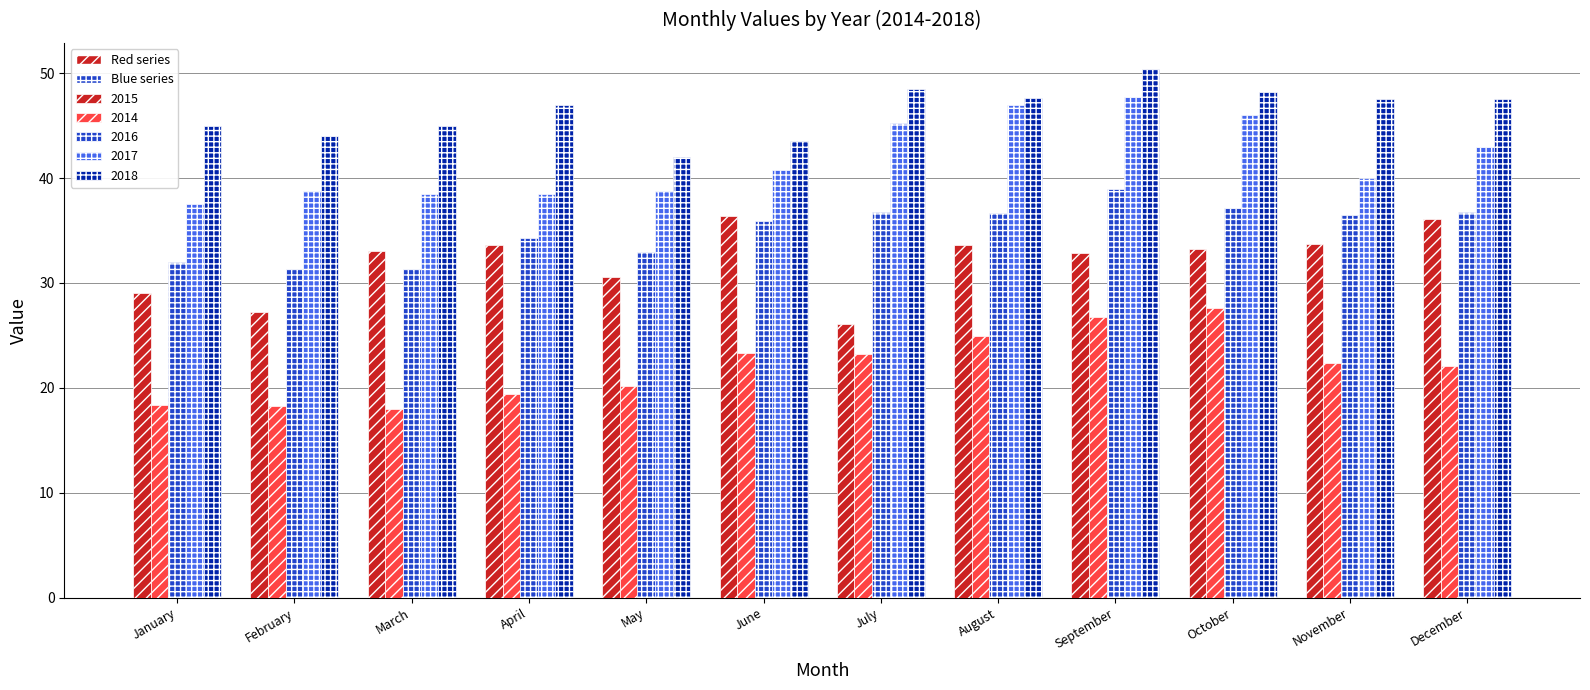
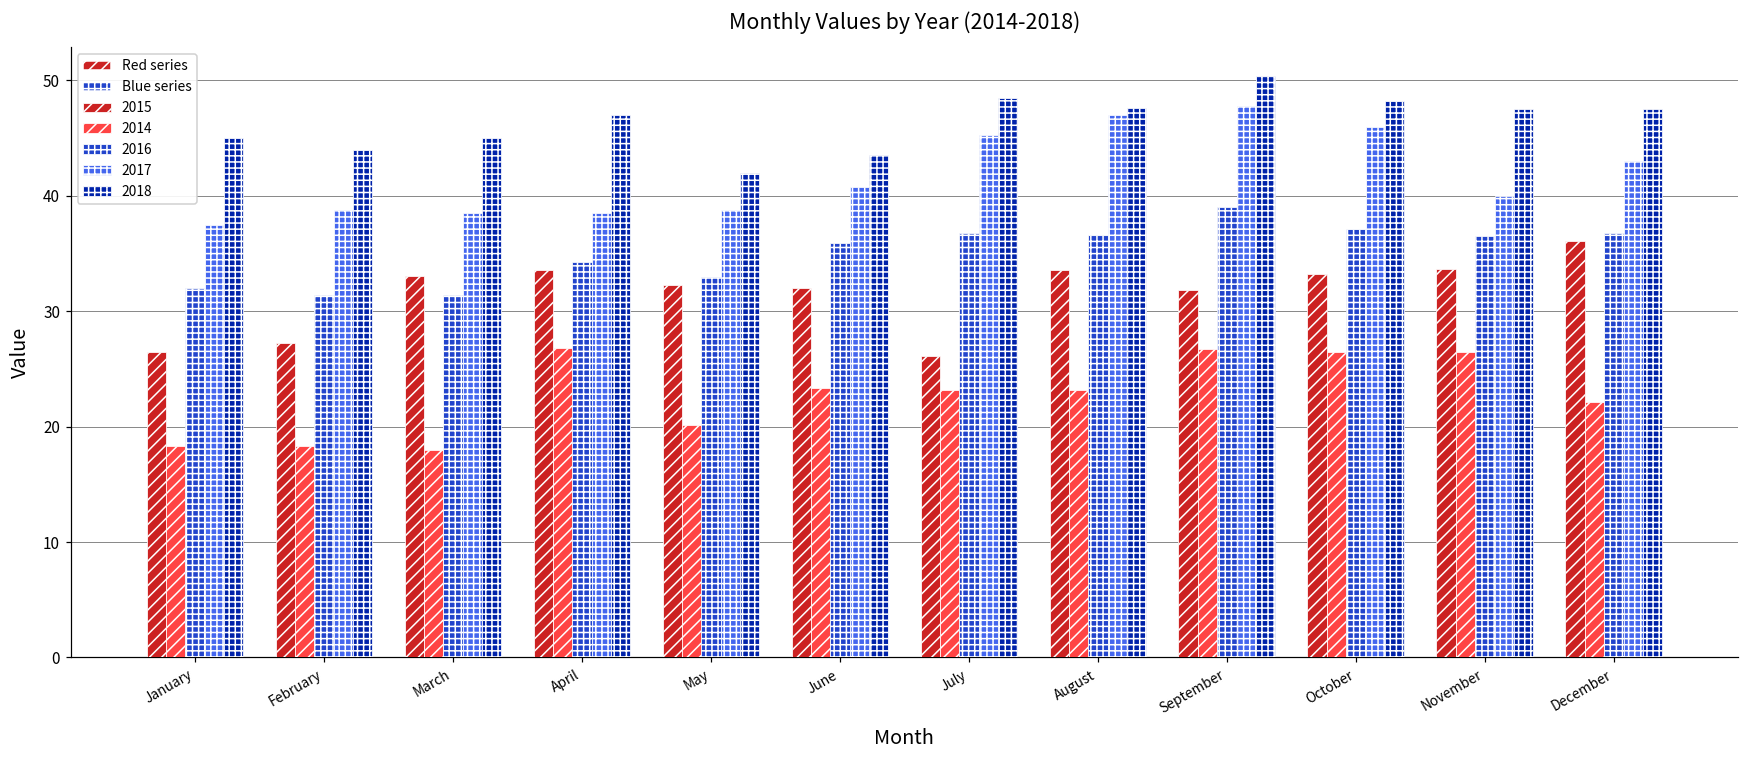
2015, January: 29.0 -> 26.5
2014, April: 19.5 -> 26.8
2015, May: 30.6 -> 32.3
2015, June: 36.4 -> 32.0
2014, August: 24.9 -> 23.2
2015, September: 32.9 -> 31.8
2014, October: 27.6 -> 26.5
2014, November: 22.4 -> 26.5
